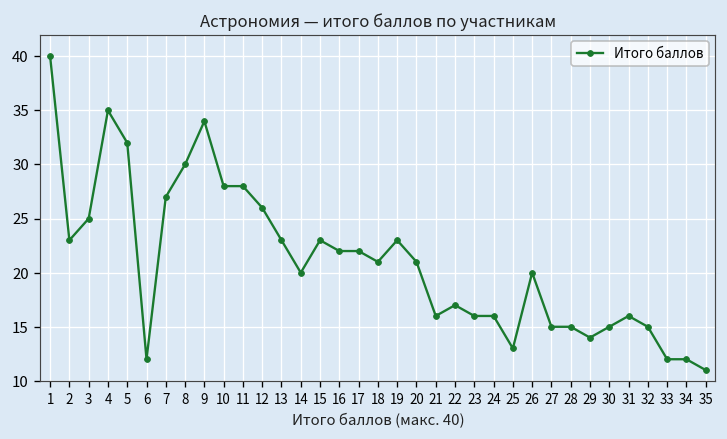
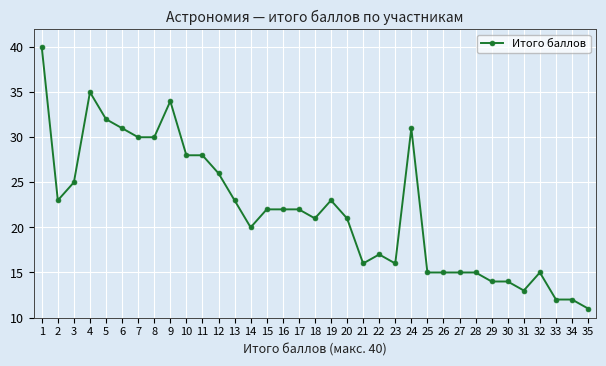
6: 12 -> 31
7: 27 -> 30
15: 23 -> 22
24: 16 -> 31
25: 13 -> 15
26: 20 -> 15
30: 15 -> 14
31: 16 -> 13
